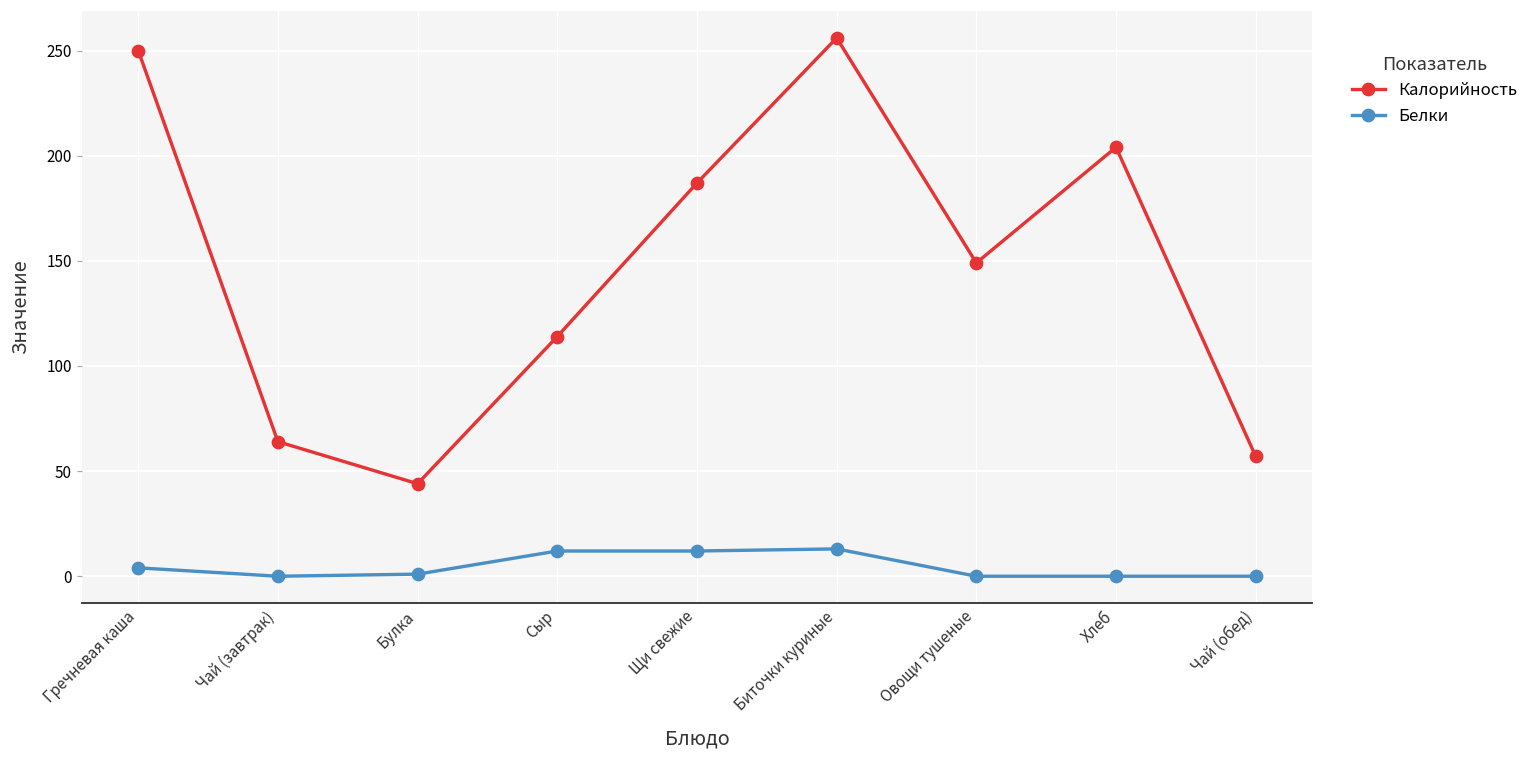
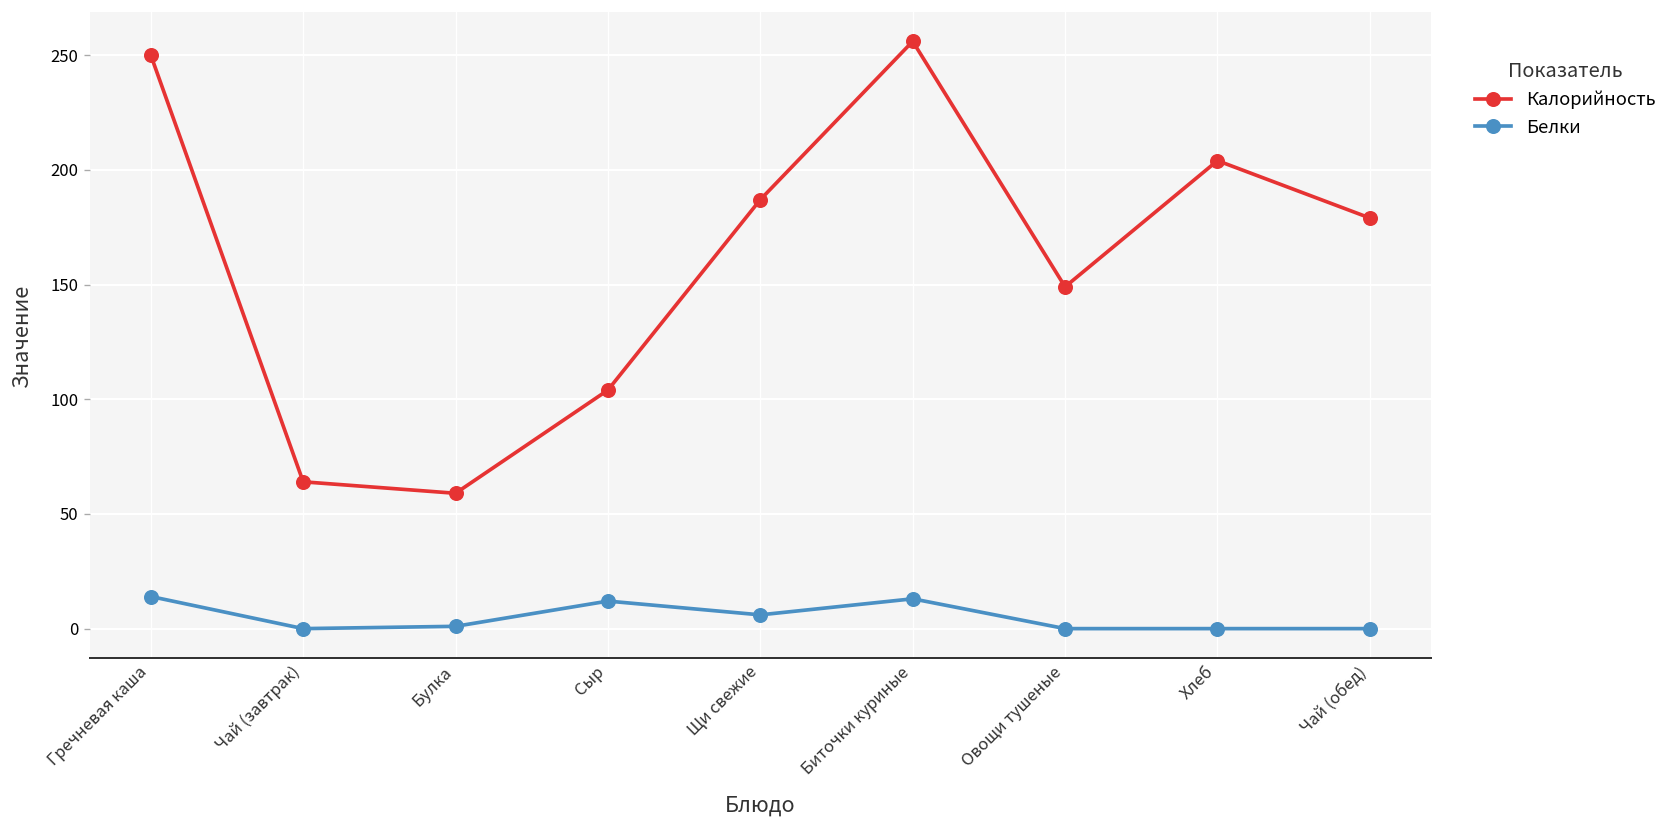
Белки, Гречневая каша: 4 -> 14
Калорийность, Булка: 44 -> 59
Калорийность, Сыр: 114 -> 104
Белки, Щи свежие: 12 -> 6
Калорийность, Чай (обед): 57 -> 179
